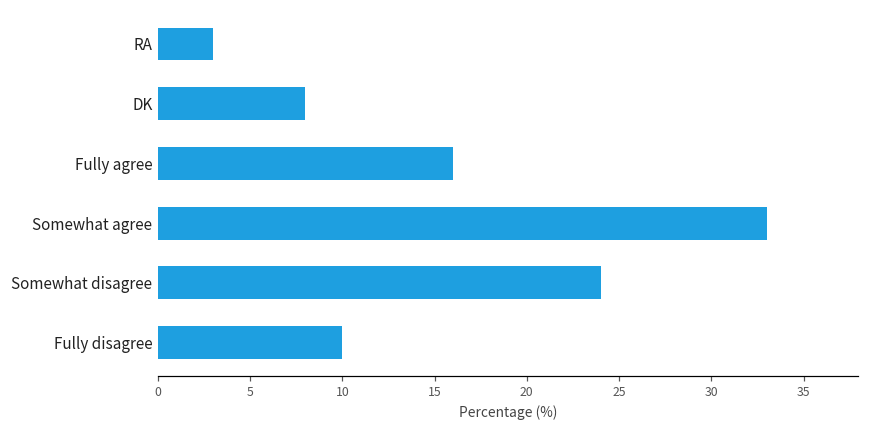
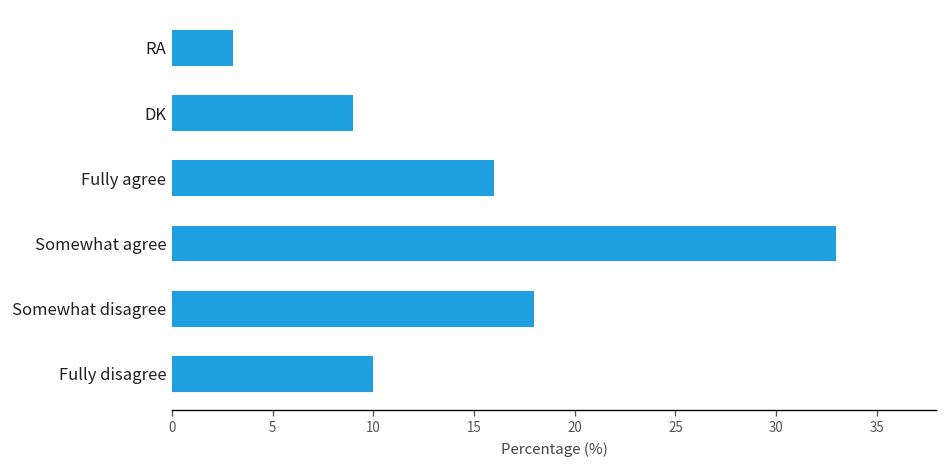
DK: 8 -> 9
Somewhat disagree: 24 -> 18
